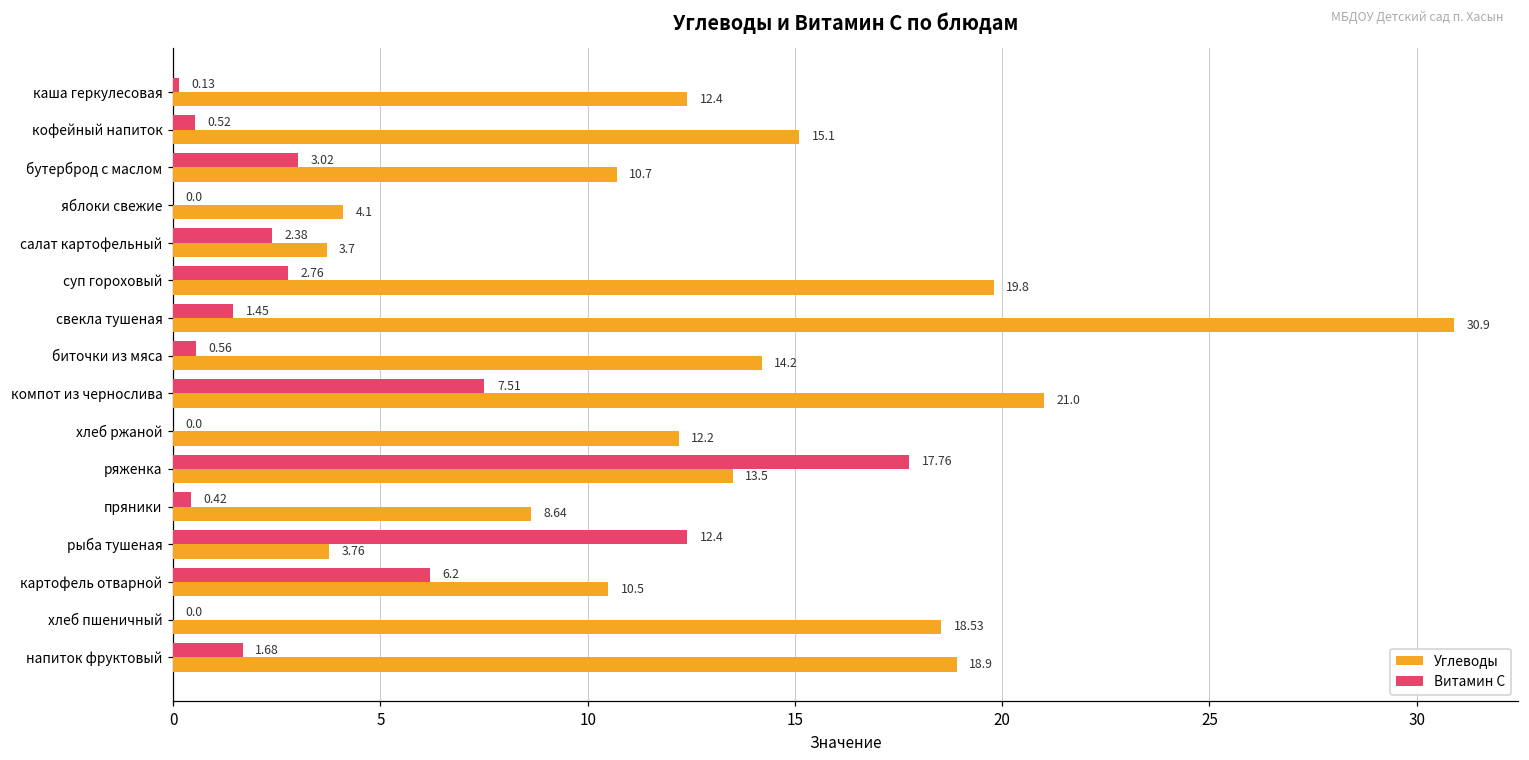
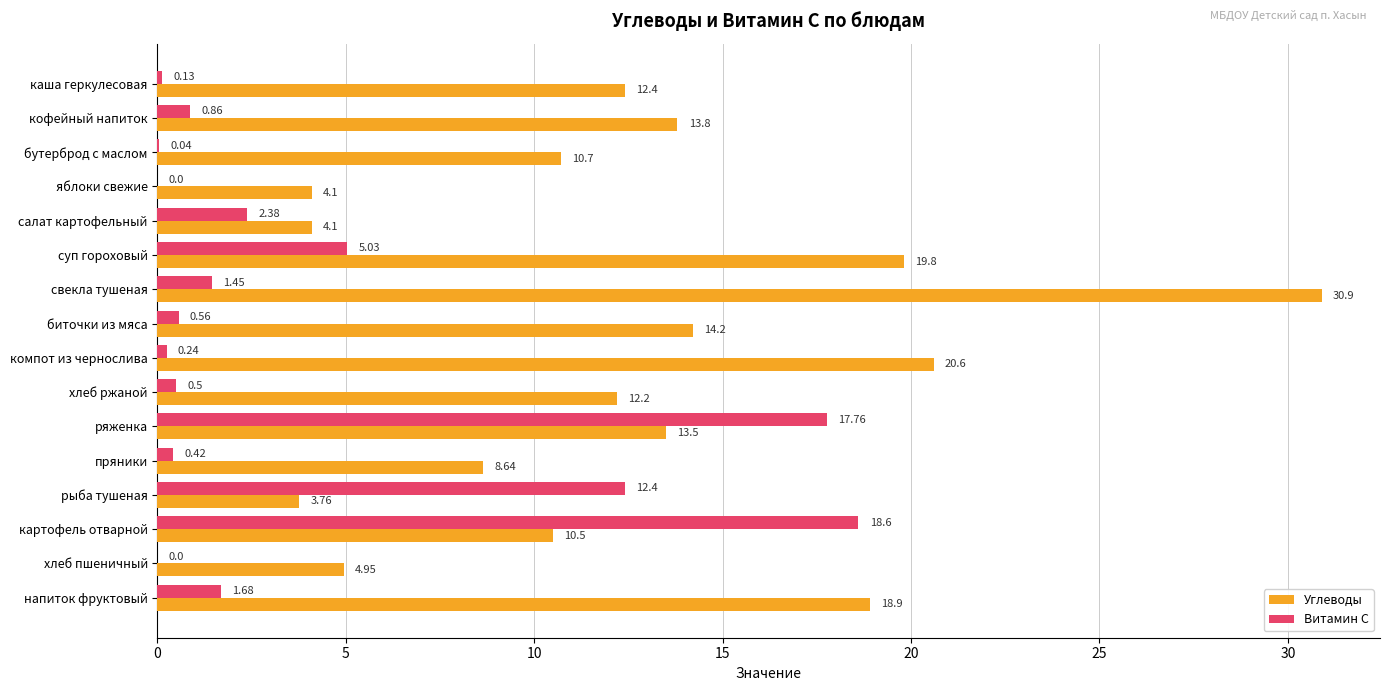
Витамин С, кофейный напиток: 0.52 -> 0.86
Углеводы, кофейный напиток: 15.1 -> 13.8
Витамин С, бутерброд с маслом: 3.02 -> 0.04
Углеводы, салат картофельный: 3.7 -> 4.1
Витамин С, суп гороховый: 2.76 -> 5.03
Витамин С, компот из чернослива: 7.51 -> 0.24
Углеводы, компот из чернослива: 21.0 -> 20.6
Витамин С, хлеб ржаной: 0.0 -> 0.5
Витамин С, картофель отварной: 6.2 -> 18.6
Углеводы, хлеб пшеничный: 18.53 -> 4.95
